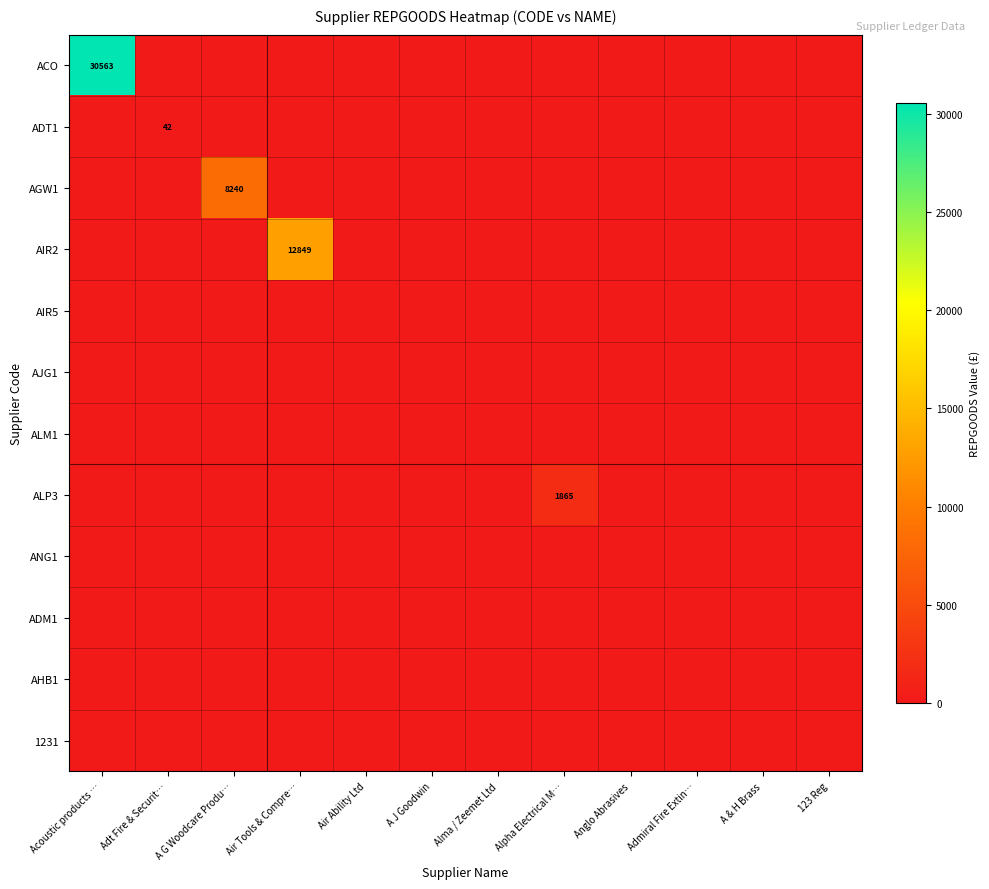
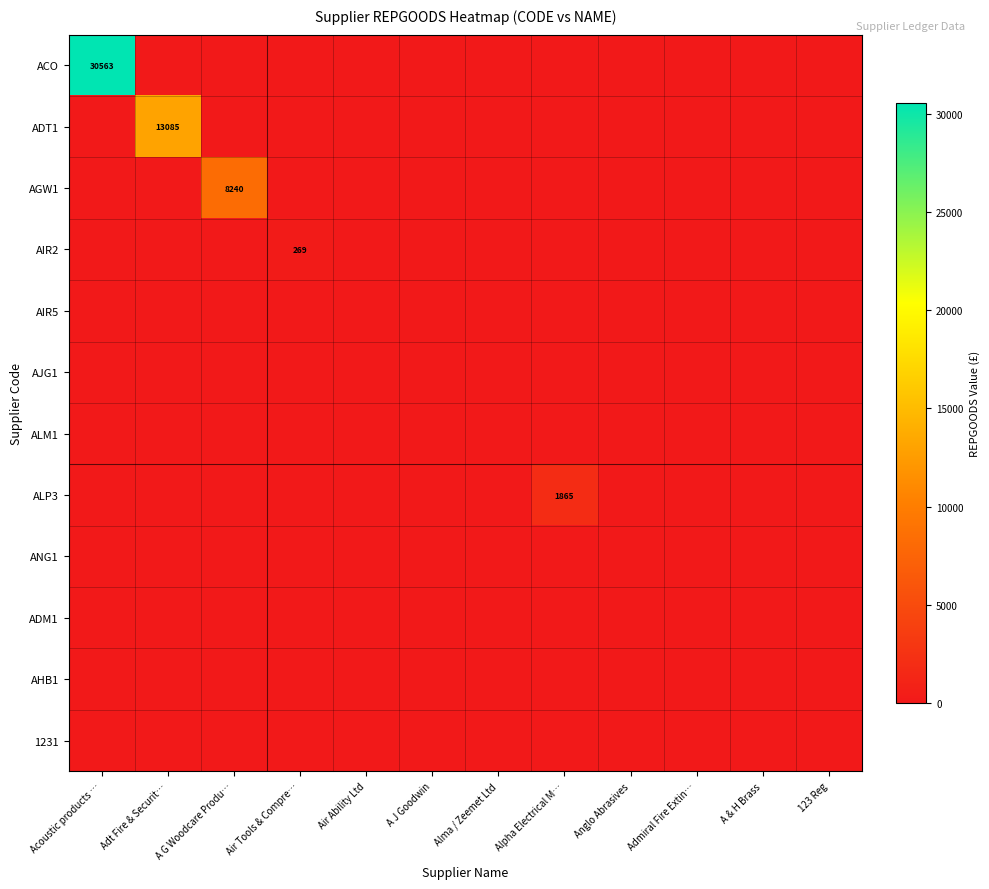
ADT1, Adt Fire & Securit…: 42 -> 13085
AIR2, Air Tools & Compre…: 12849 -> 269
